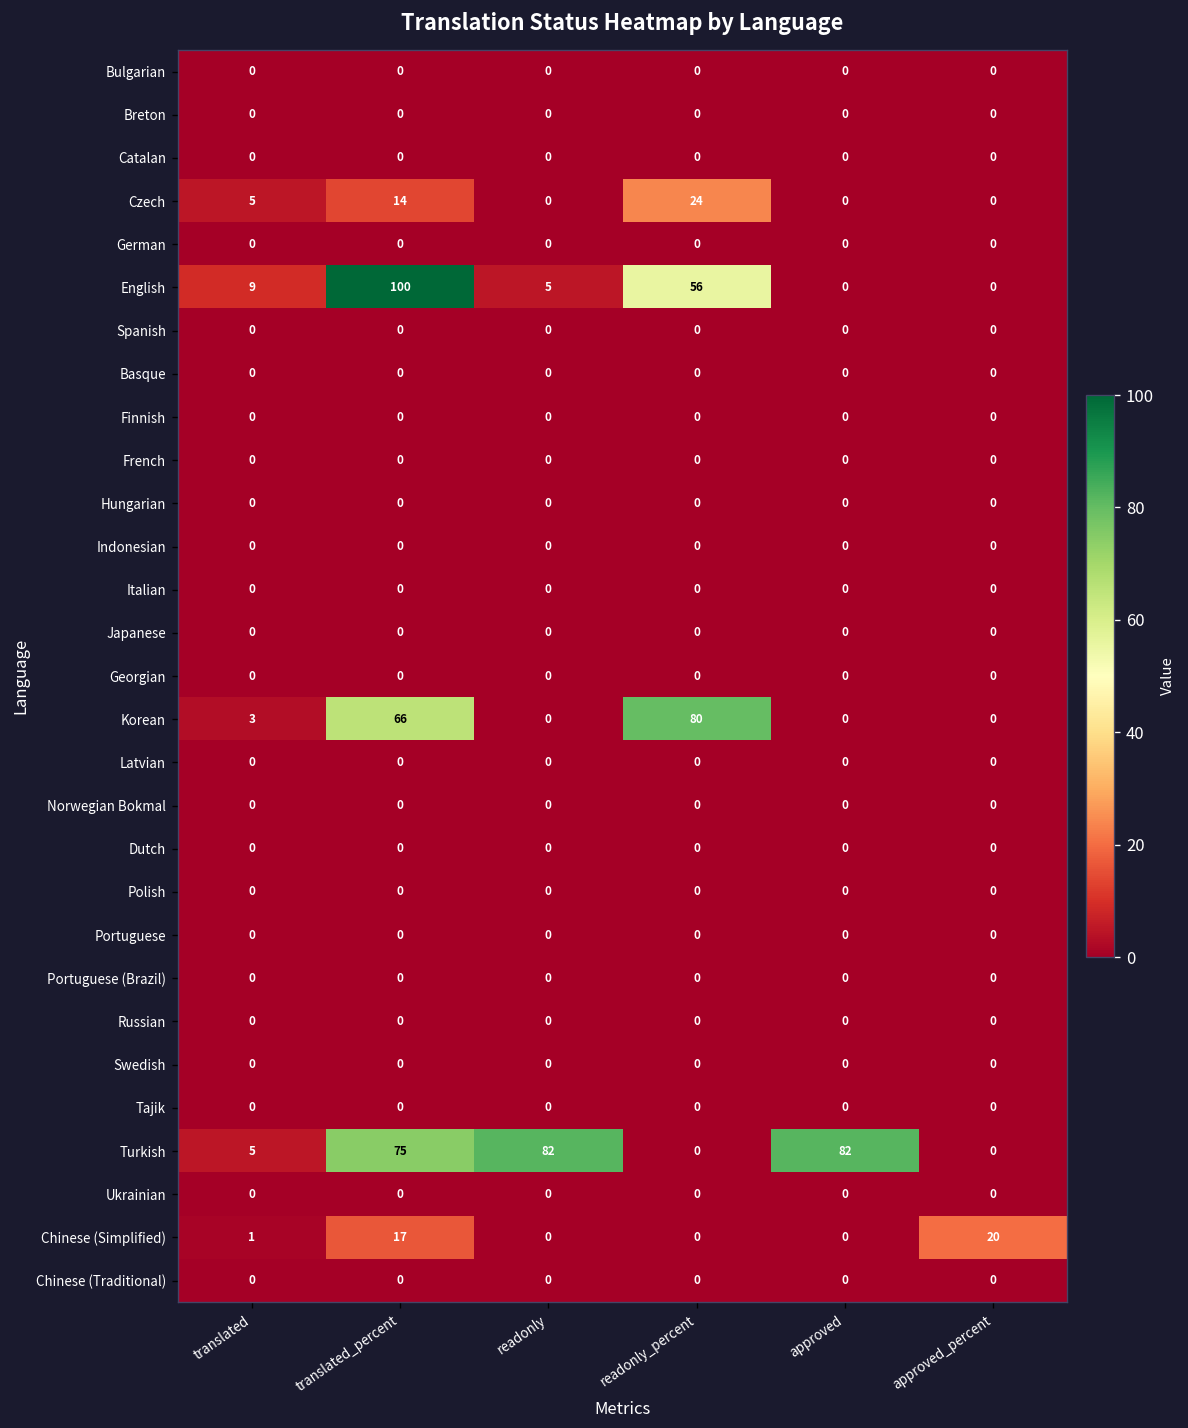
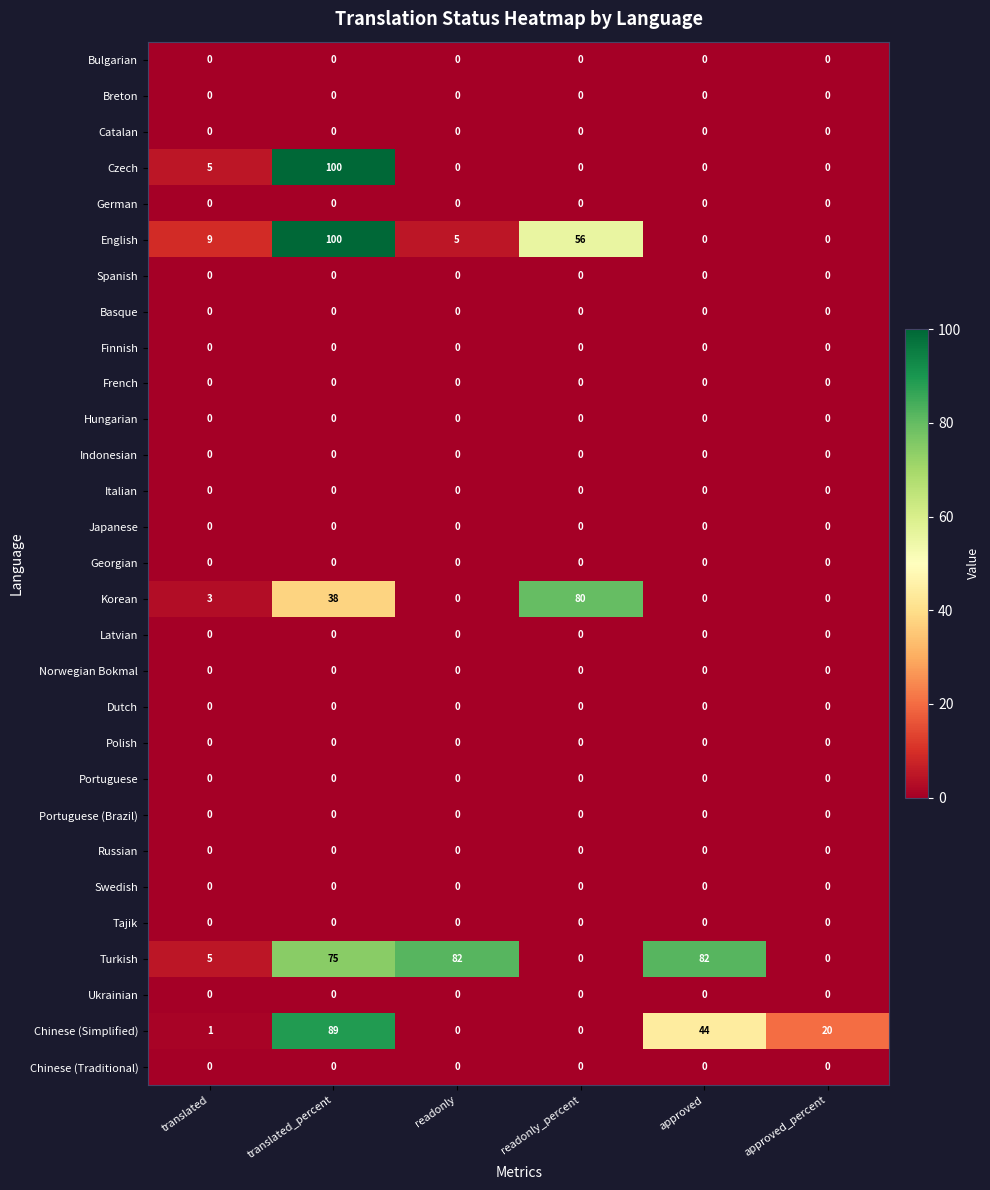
Czech, translated_percent: 14 -> 100
Czech, readonly_percent: 24 -> 0
Korean, translated_percent: 66 -> 38
Chinese (Simplified), translated_percent: 17 -> 89
Chinese (Simplified), approved: 0 -> 44
